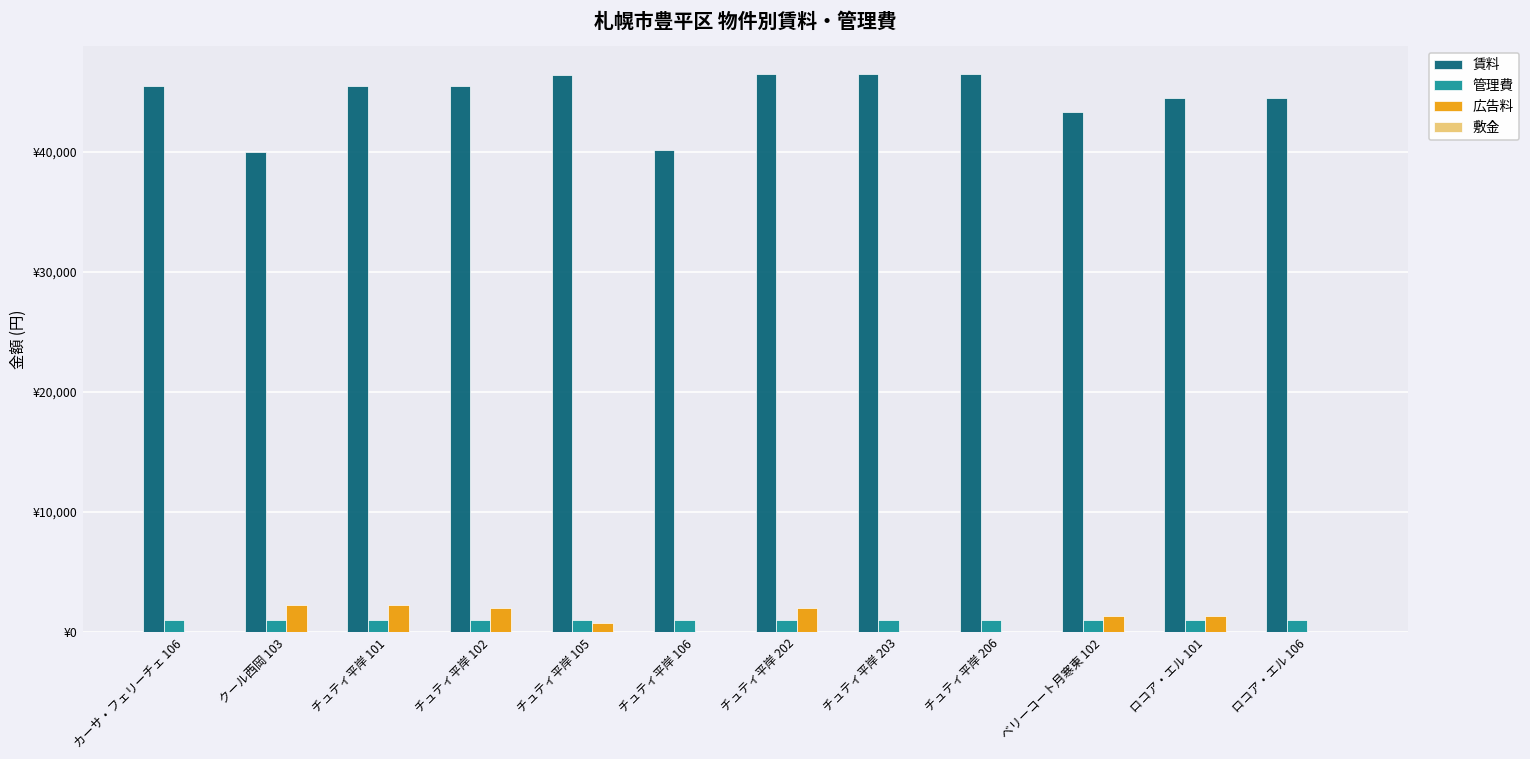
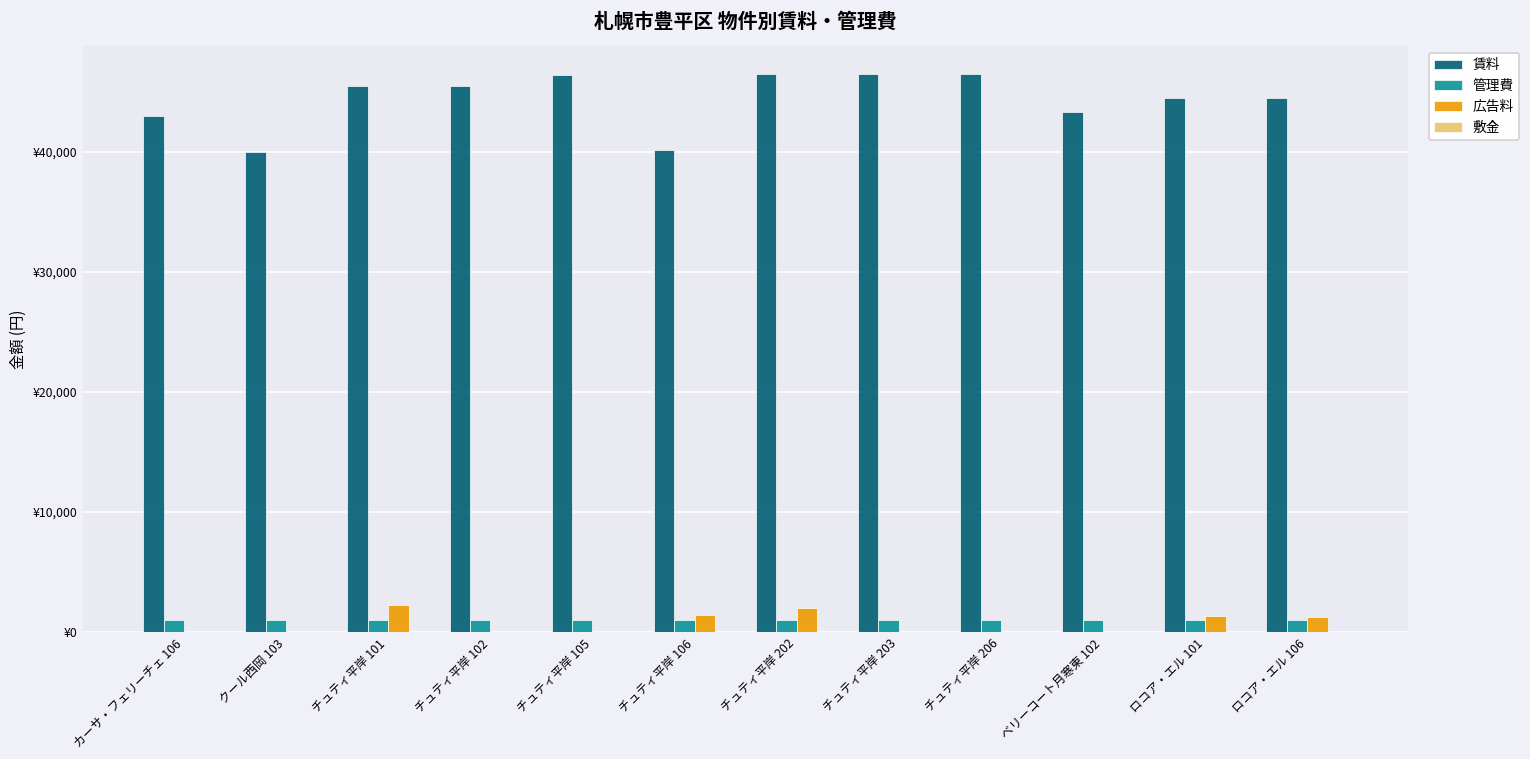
賃料, カーサ・フェリーチェ 106: ¥45,500 -> ¥43,000
広告料, クール西岡 103: ¥2,300 -> ¥0
広告料, チュティ平岸 102: ¥2,000 -> ¥0
広告料, チュティ平岸 105: ¥800 -> ¥0
広告料, チュティ平岸 106: ¥0 -> ¥1,400
広告料, ベリーコート月寒東 102: ¥1,300 -> ¥0
広告料, ロコア・エル 106: ¥0 -> ¥1,200
